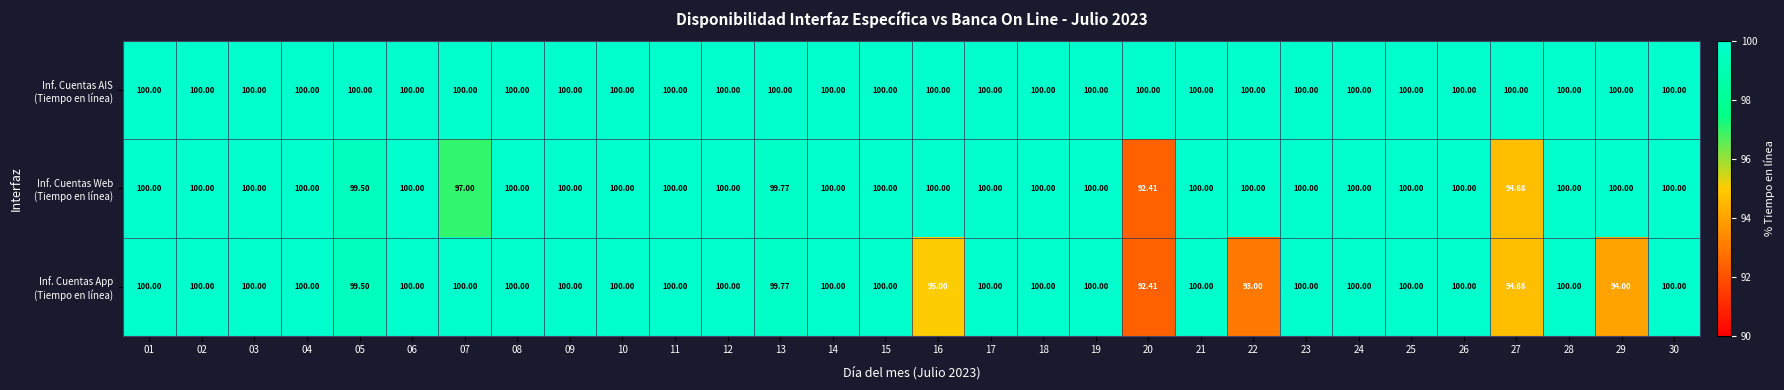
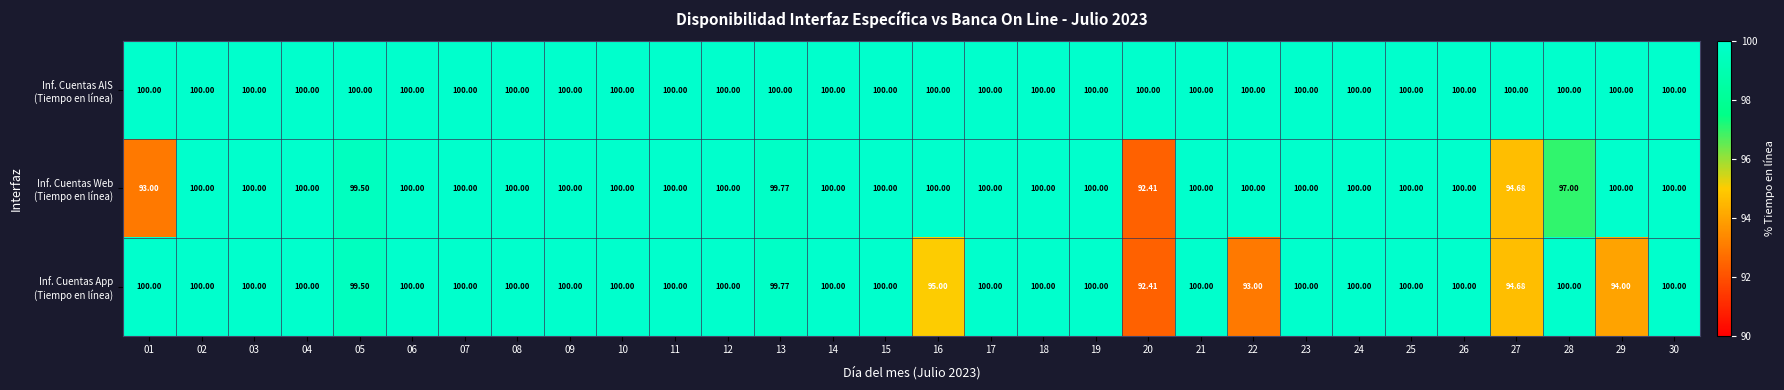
Inf. Cuentas Web (Tiempo en línea), 01: 100.00 -> 93.00
Inf. Cuentas Web (Tiempo en línea), 07: 97.00 -> 100.00
Inf. Cuentas Web (Tiempo en línea), 28: 100.00 -> 97.00
